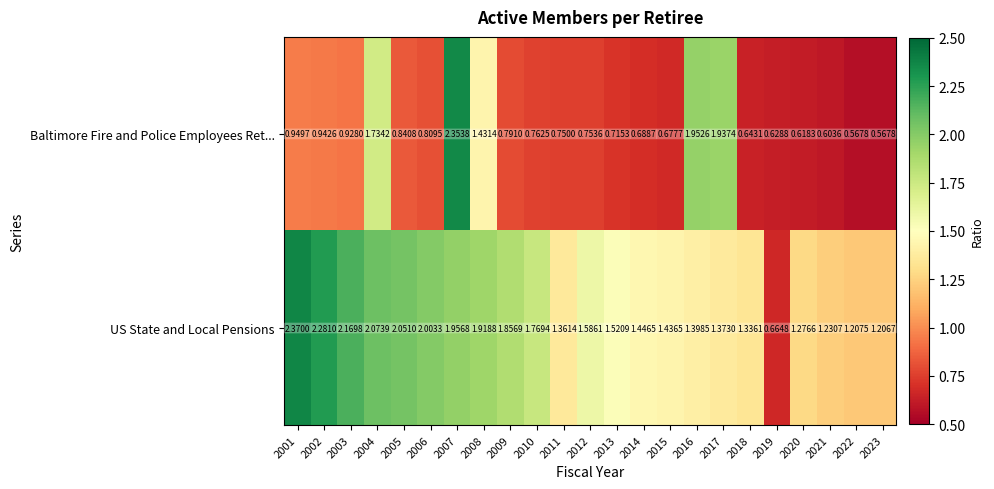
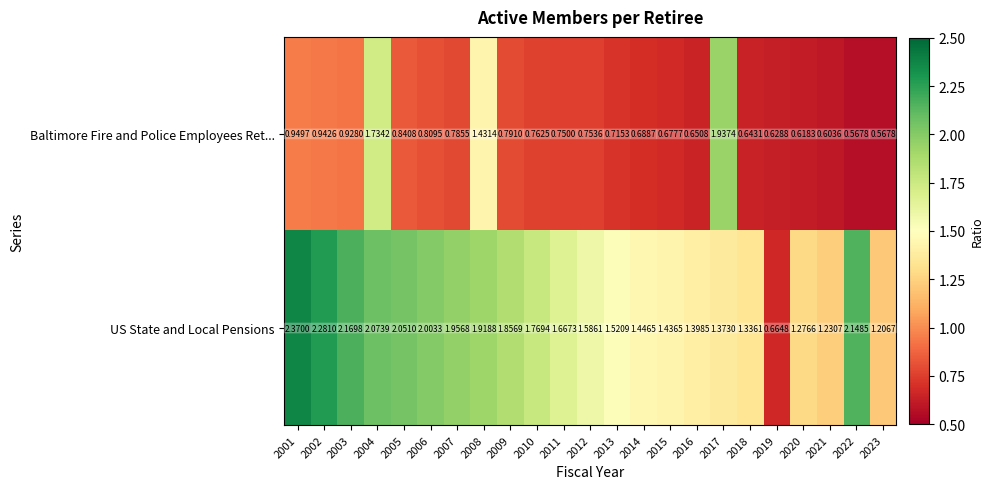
Baltimore Fire and Police Employees Ret..., 2007: 2.3538 -> 0.7855
Baltimore Fire and Police Employees Ret..., 2016: 1.9526 -> 0.6508
US State and Local Pensions, 2011: 1.3614 -> 1.6673
US State and Local Pensions, 2022: 1.2075 -> 2.1485
